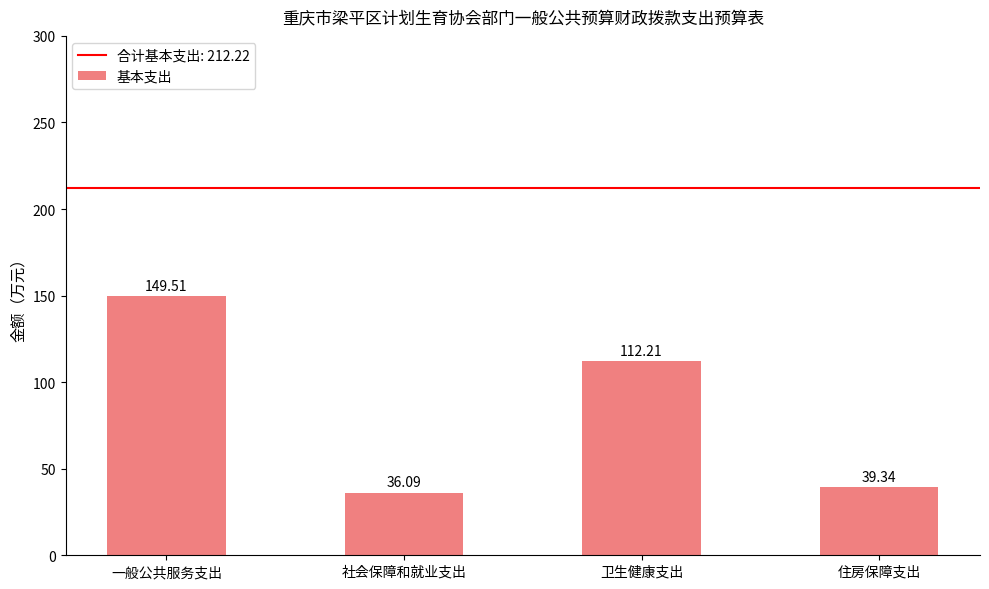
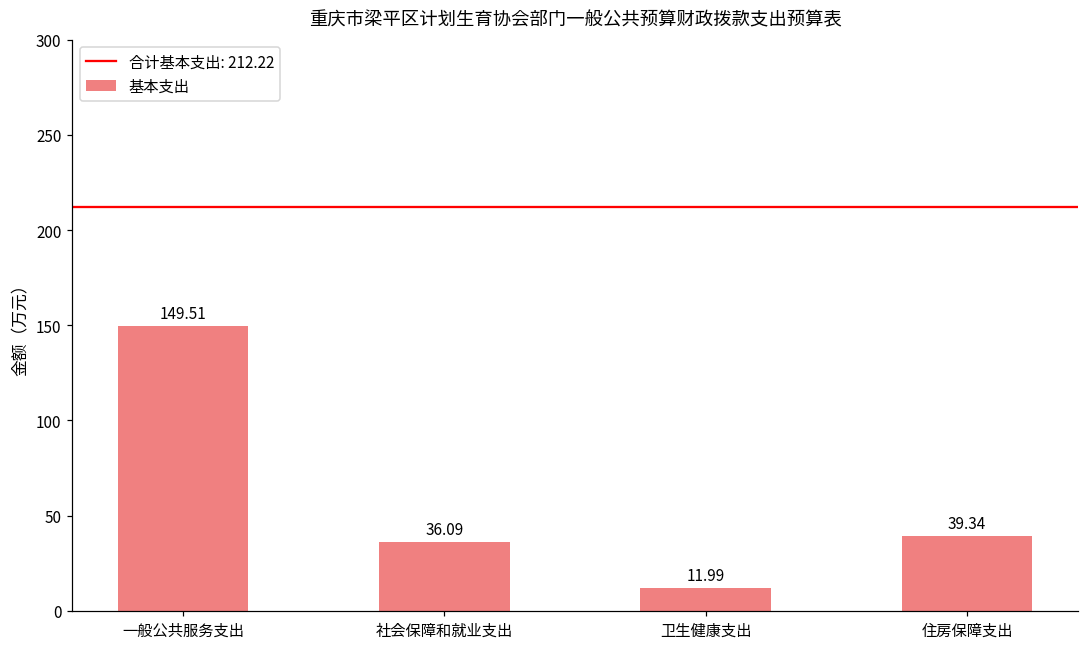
卫生健康支出: 112.21 -> 11.99
